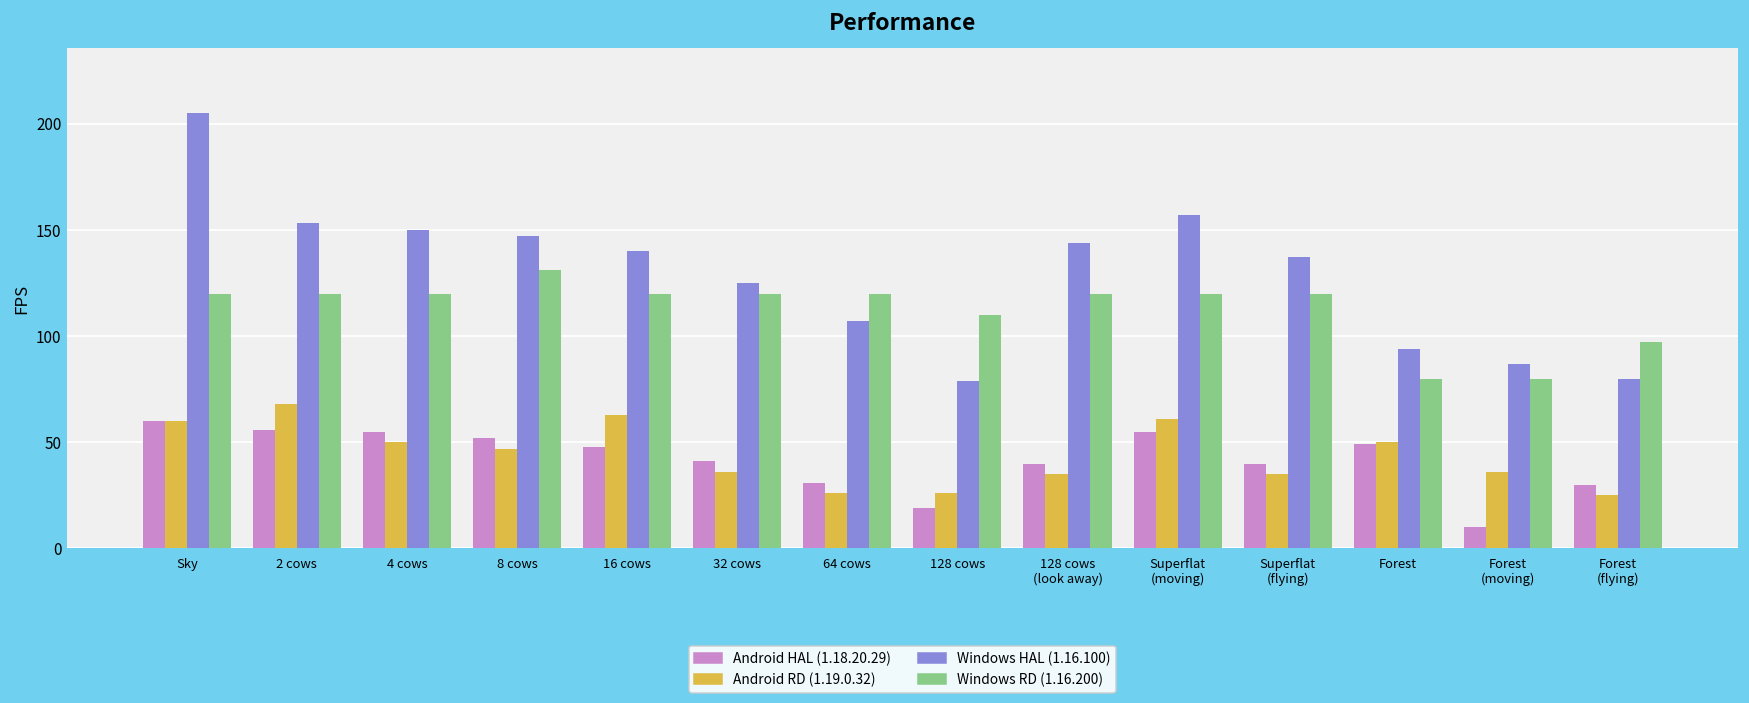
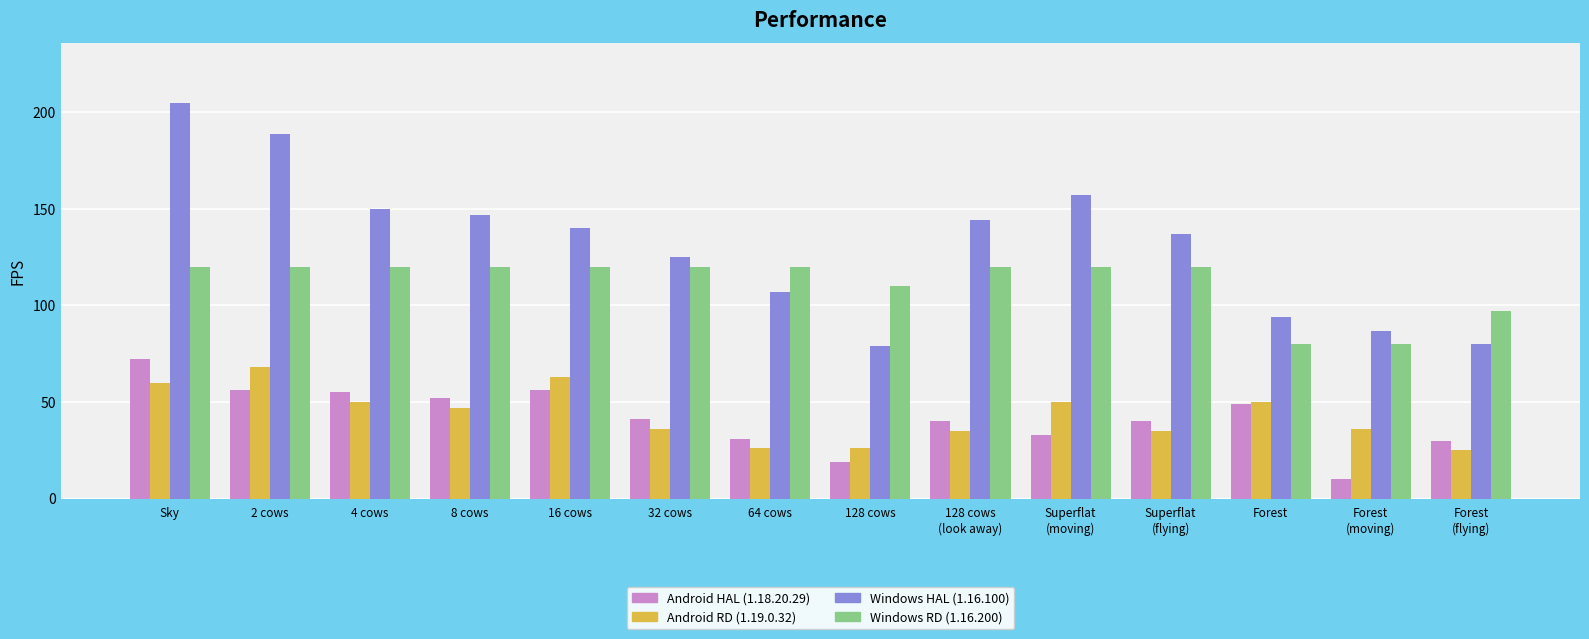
Android HAL (1.18.20.29), Sky: 60 -> 72
Windows HAL (1.16.100), 2 cows: 153 -> 189
Windows RD (1.16.200), 8 cows: 131 -> 120
Android HAL (1.18.20.29), 16 cows: 48 -> 56
Android HAL (1.18.20.29), Superflat (moving): 55 -> 33
Android RD (1.19.0.32), Superflat (moving): 61 -> 50
